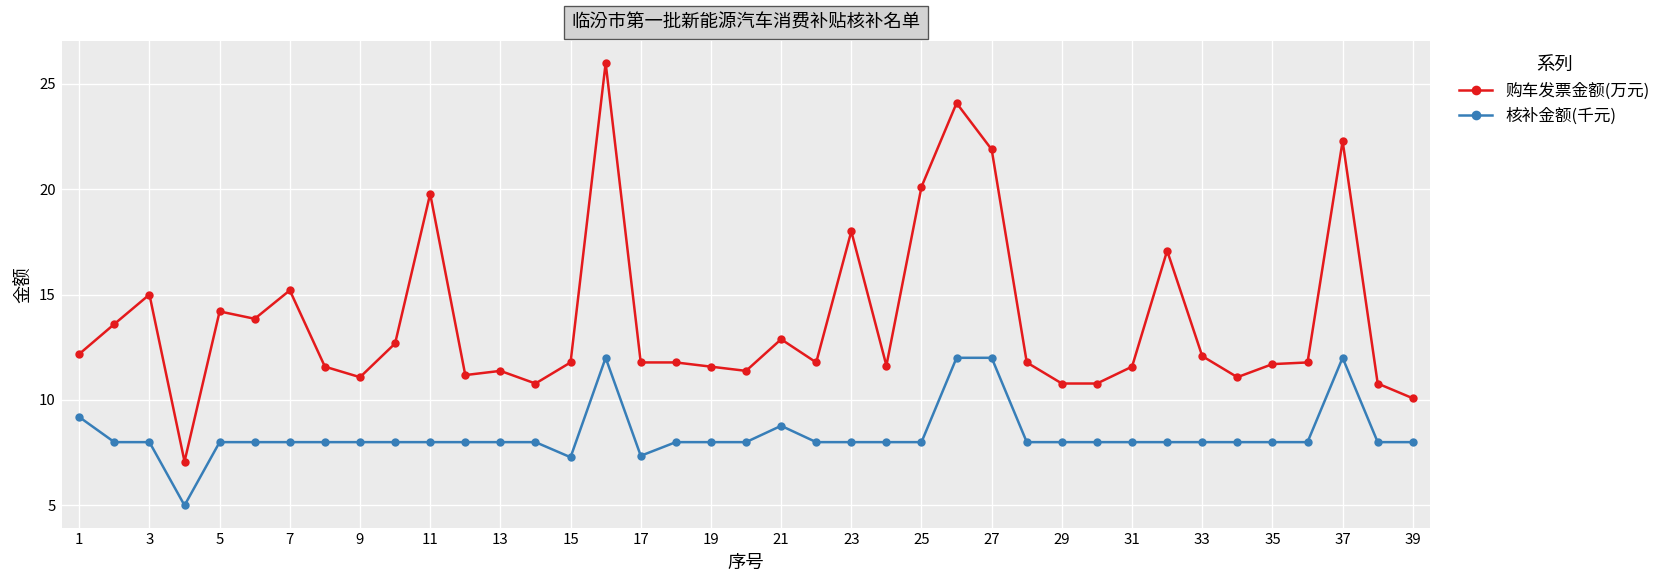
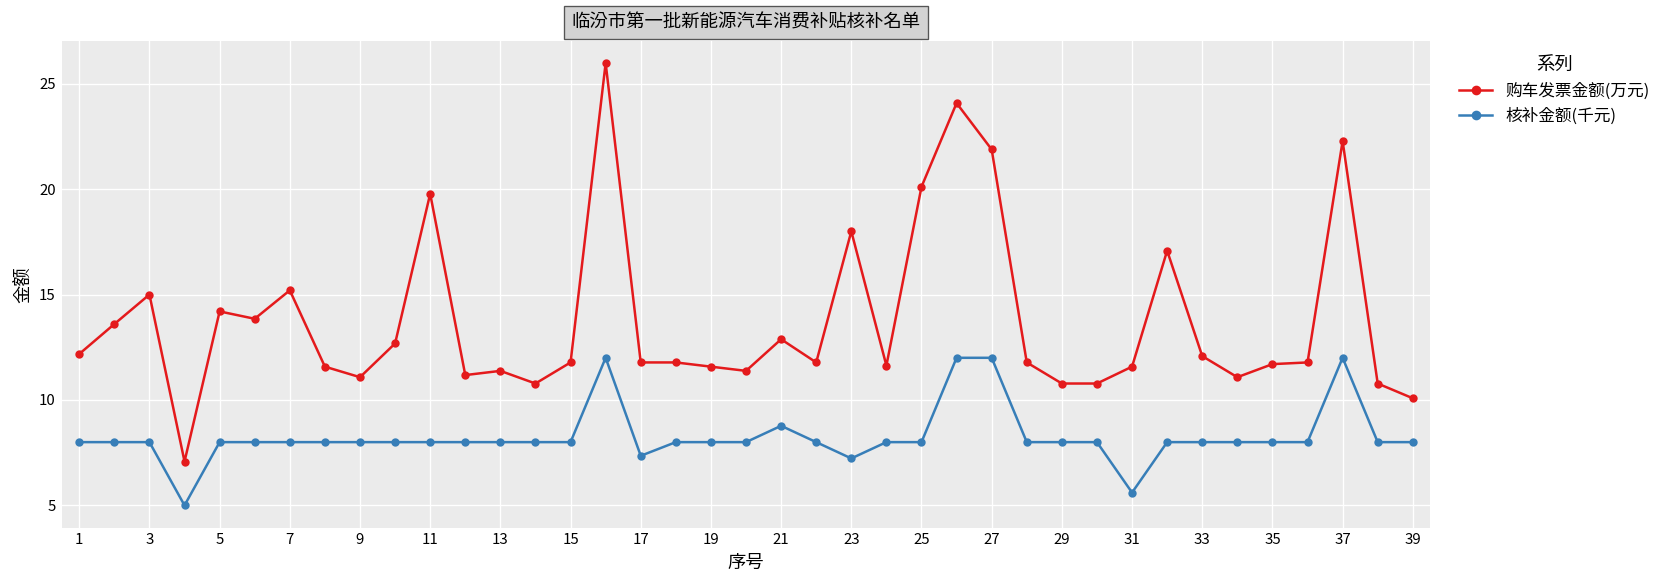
核补金额(千元), 1: 9.2 -> 8.0
核补金额(千元), 15: 7.3 -> 8.0
核补金额(千元), 23: 8.0 -> 7.2
核补金额(千元), 31: 8.0 -> 5.6
